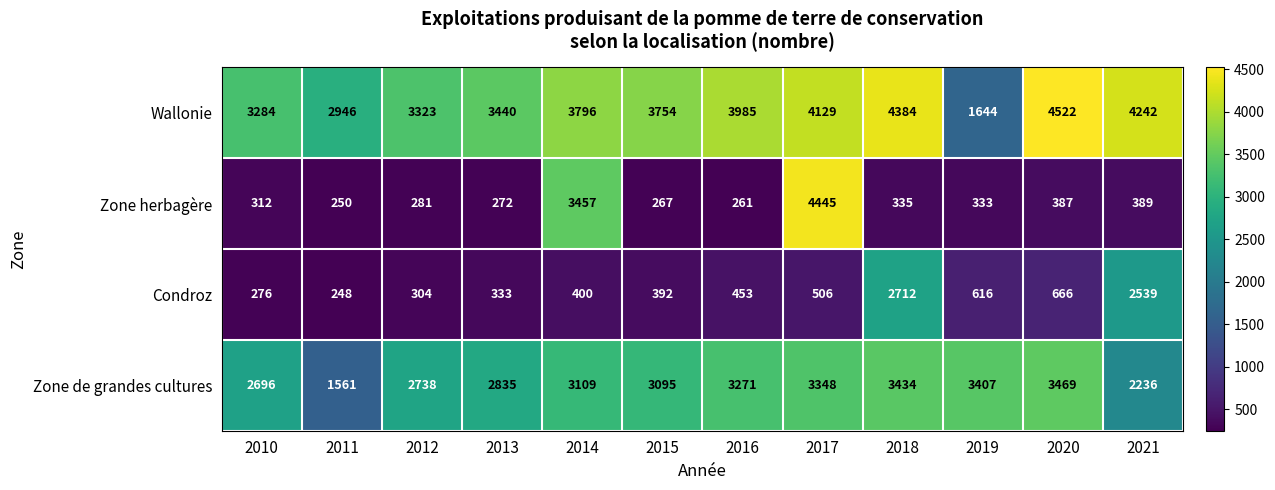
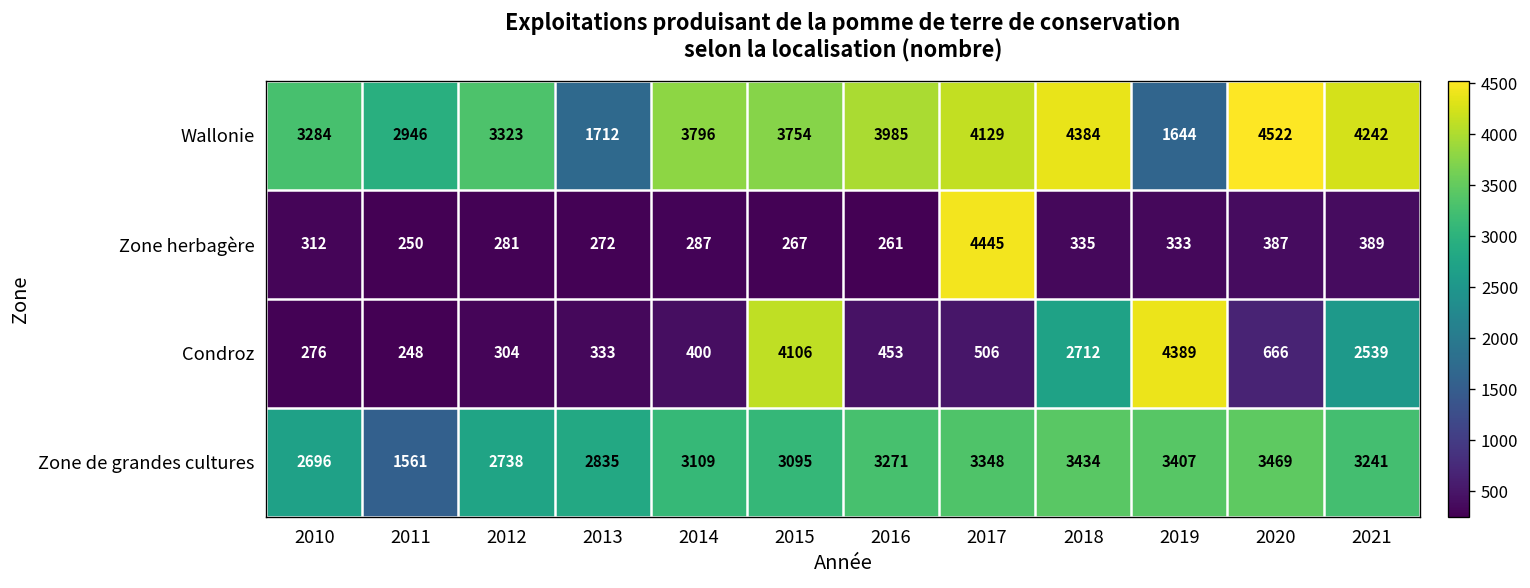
Wallonie, 2013: 3440 -> 1712
Zone herbagère, 2014: 3457 -> 287
Condroz, 2015: 392 -> 4106
Condroz, 2019: 616 -> 4389
Zone de grandes cultures, 2021: 2236 -> 3241
